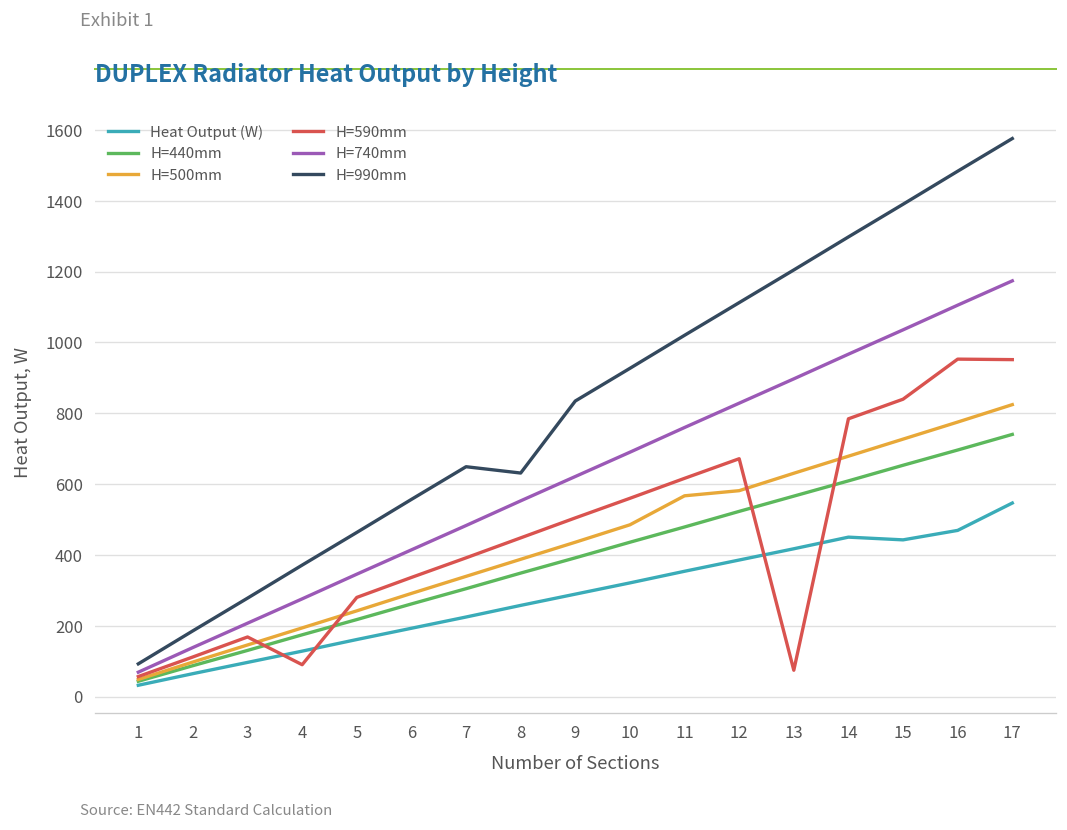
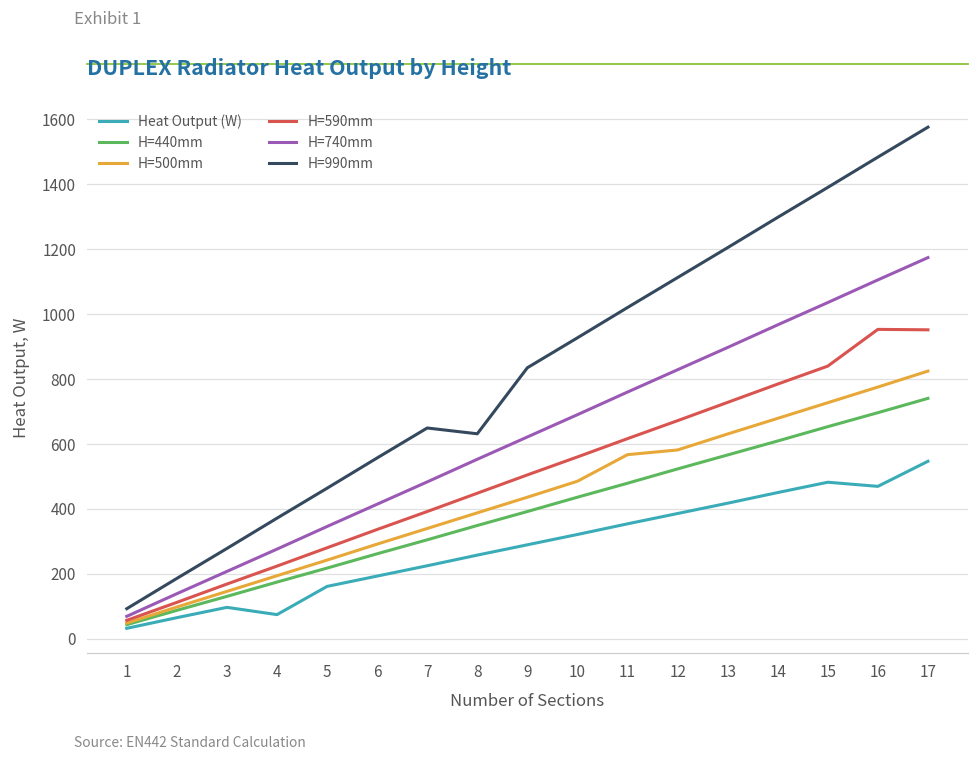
Heat Output (W), 4: 130 -> 70
H=590mm, 4: 90 -> 220
H=590mm, 13: 70 -> 730
Heat Output (W), 15: 440 -> 480
